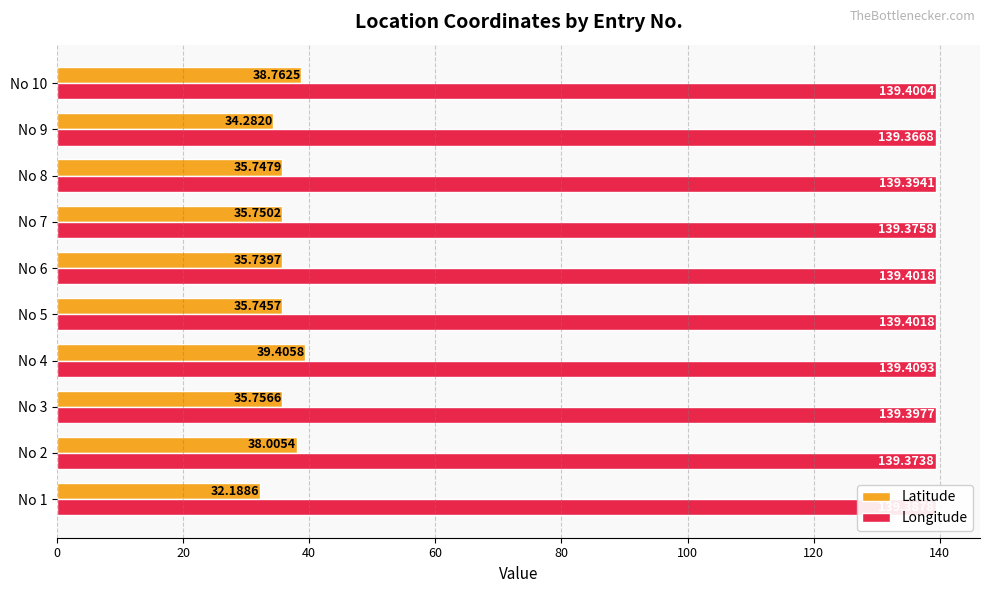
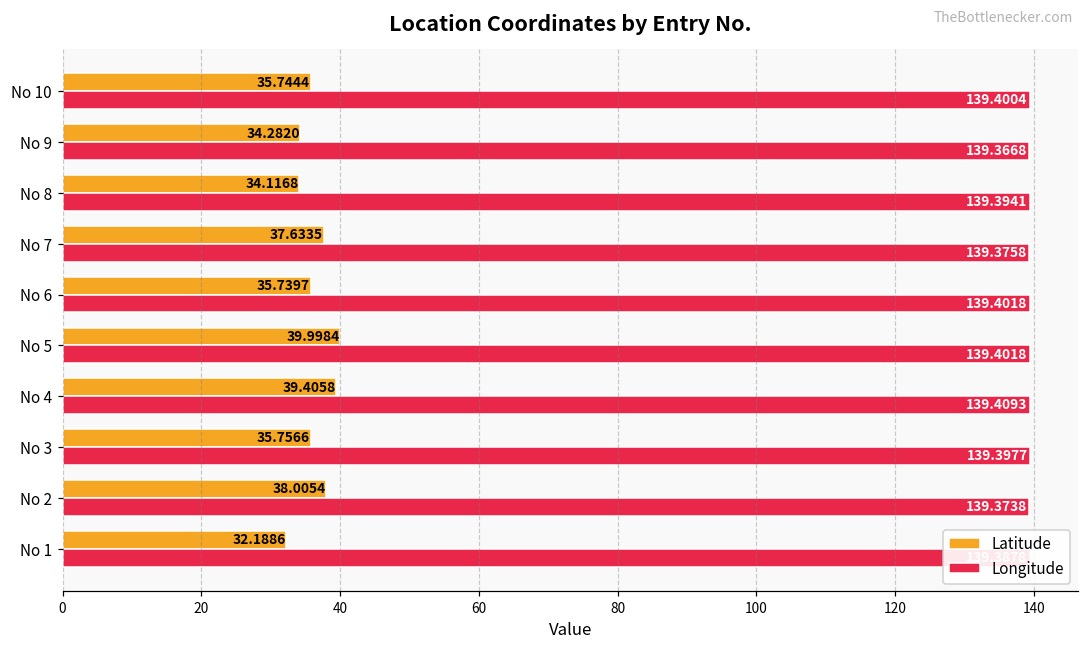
Latitude, No 10: 38.7625 -> 35.7444
Latitude, No 8: 35.7479 -> 34.1168
Latitude, No 7: 35.7502 -> 37.6335
Latitude, No 5: 35.7457 -> 39.9984
